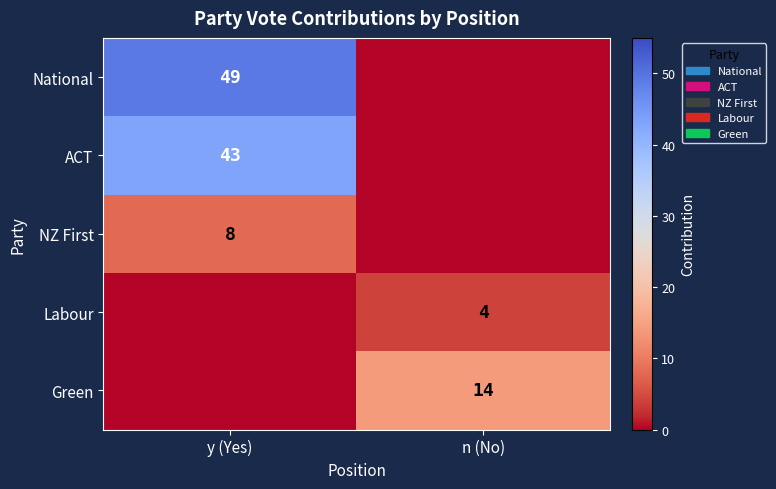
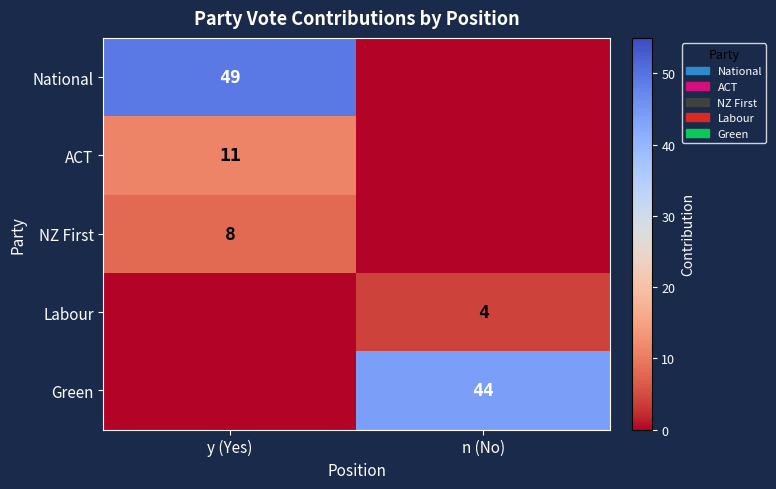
ACT, y (Yes): 43 -> 11
Green, n (No): 14 -> 44
